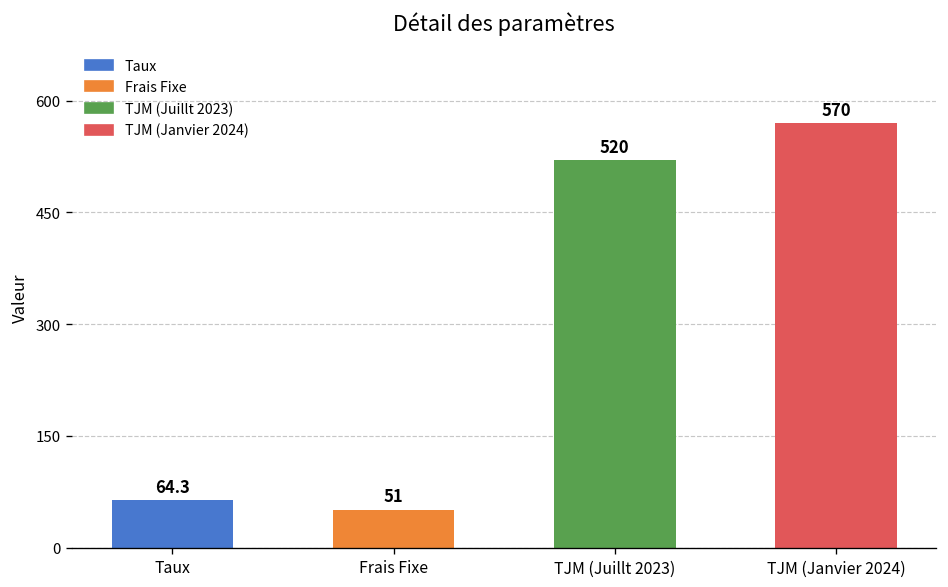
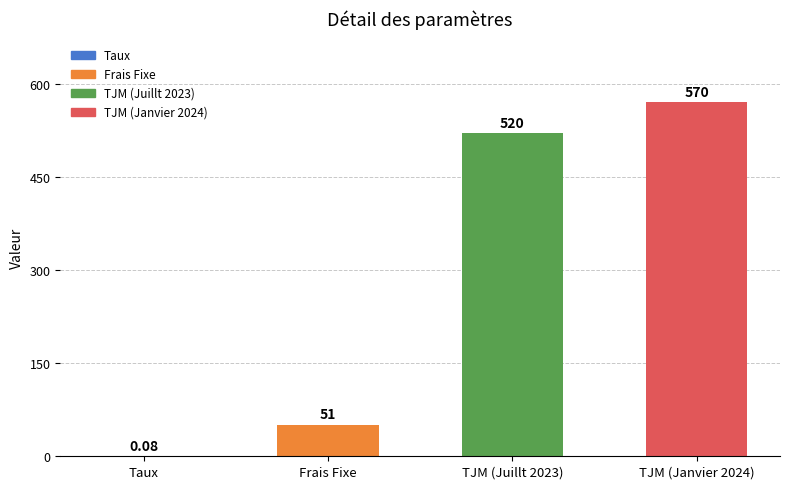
Taux: 64.3 -> 0.08
